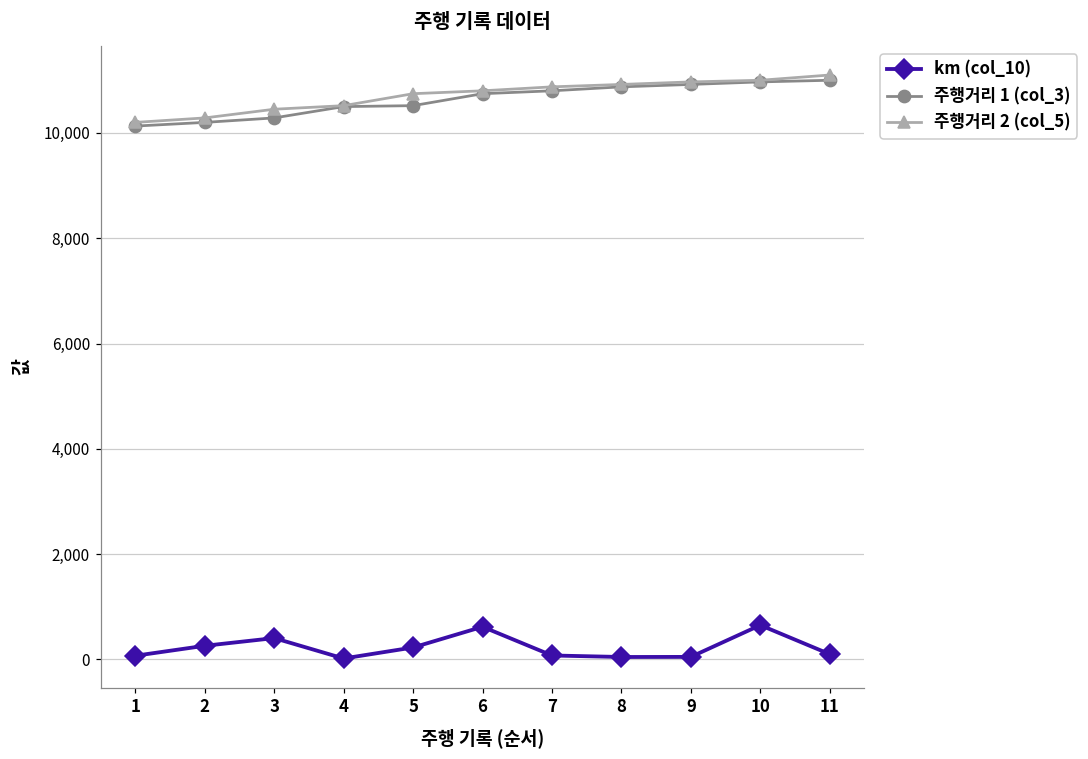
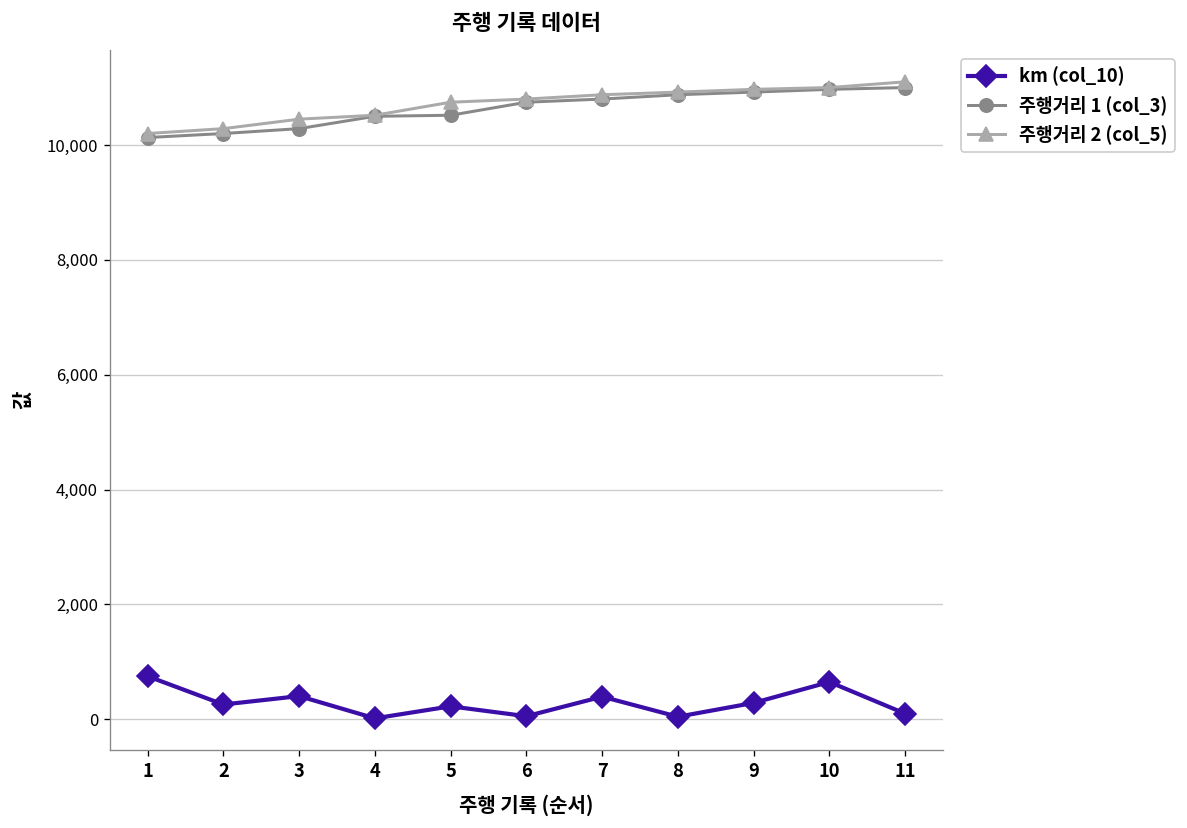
km (col_10), 1: 100 -> 800
km (col_10), 6: 600 -> 100
km (col_10), 7: 100 -> 400
km (col_10), 9: 0 -> 300
